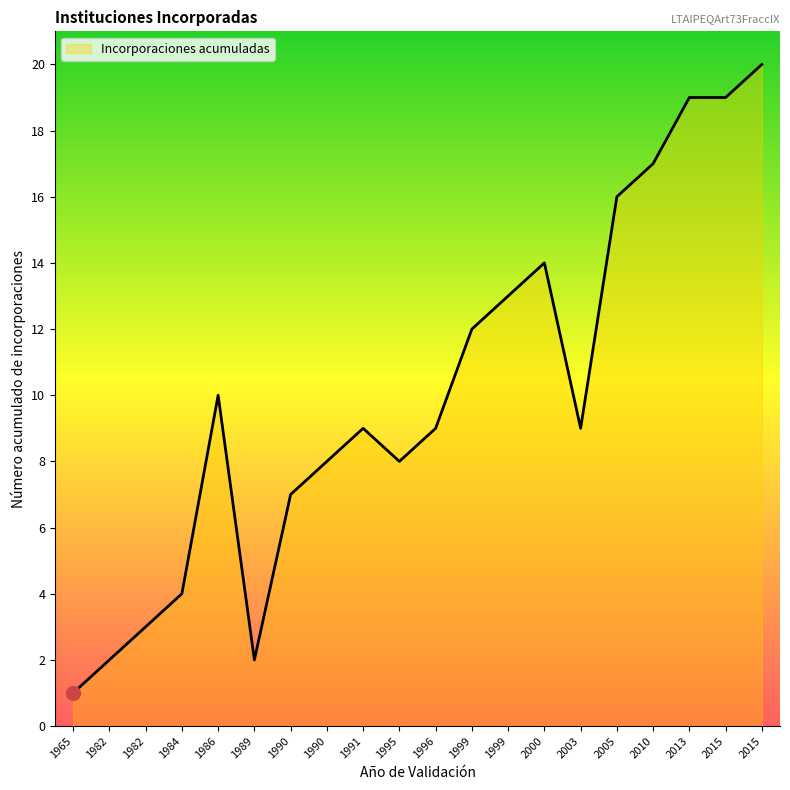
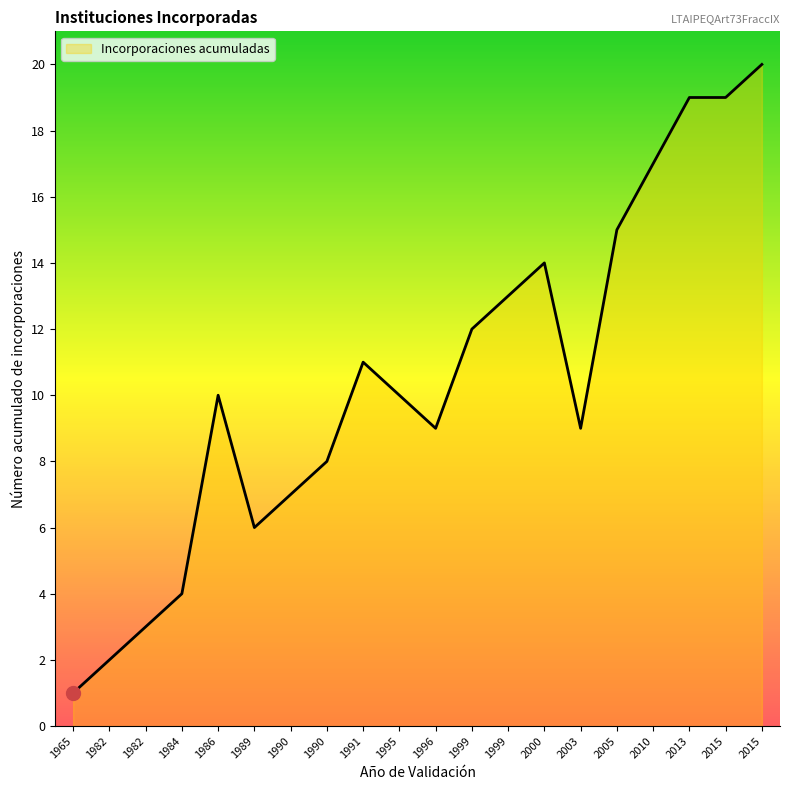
Incorporaciones acumuladas, 1989: 2 -> 6
Incorporaciones acumuladas, 1991: 9 -> 11
Incorporaciones acumuladas, 1995: 8 -> 10
Incorporaciones acumuladas, 2005: 16 -> 15
